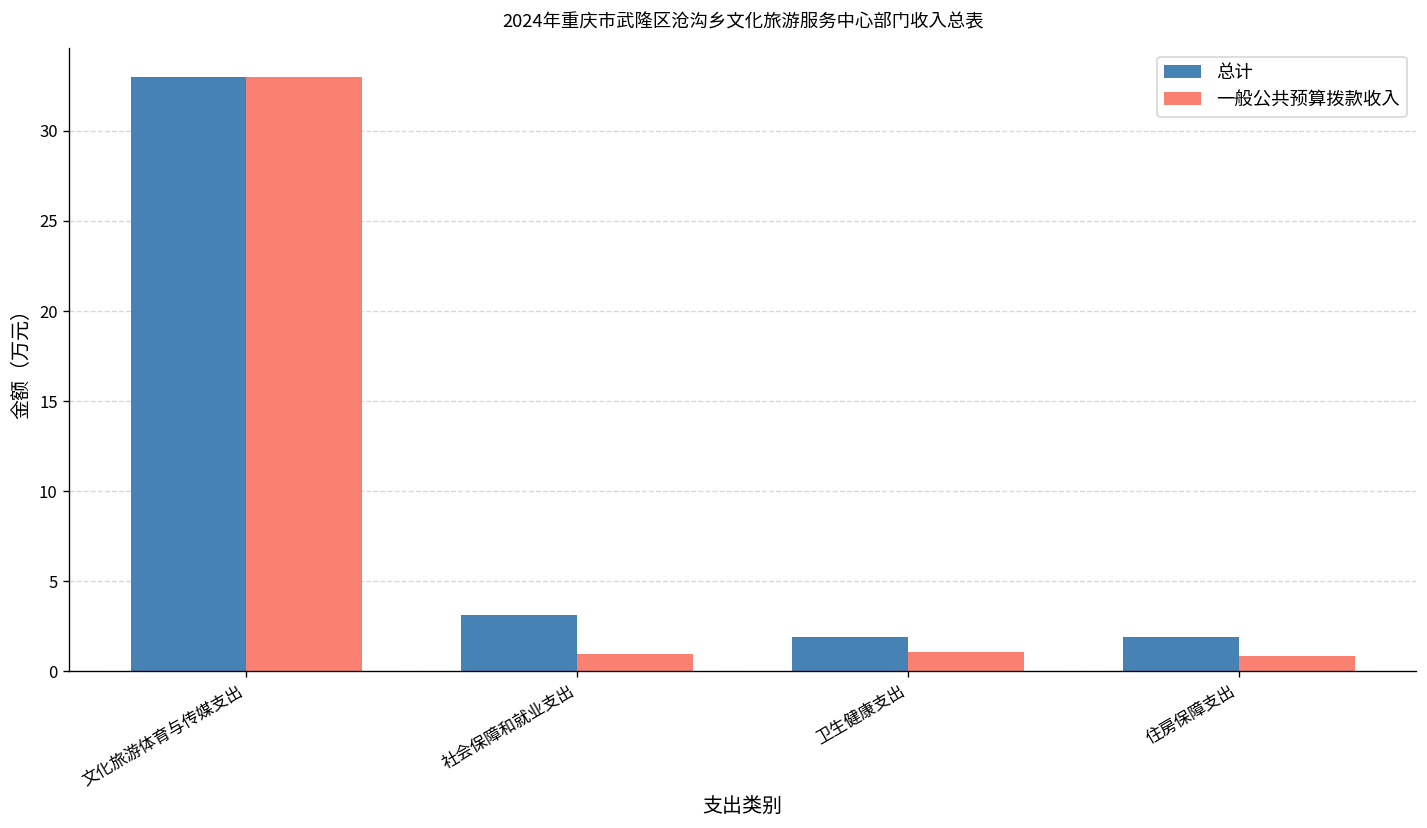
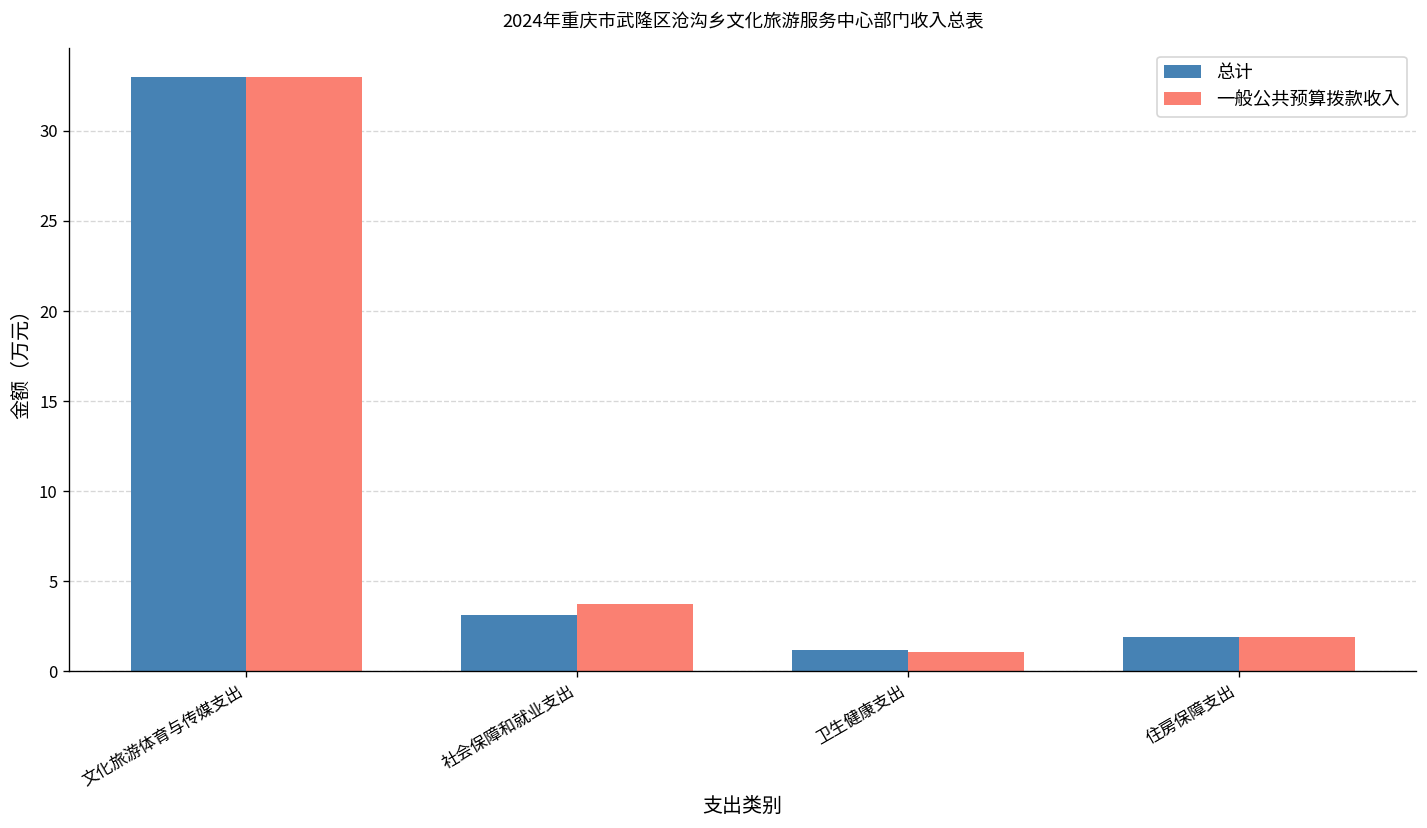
一般公共预算拨款收入, 社会保障和就业支出: 0.9 -> 3.8
总计, 卫生健康支出: 1.9 -> 1.2
一般公共预算拨款收入, 住房保障支出: 0.9 -> 1.9
